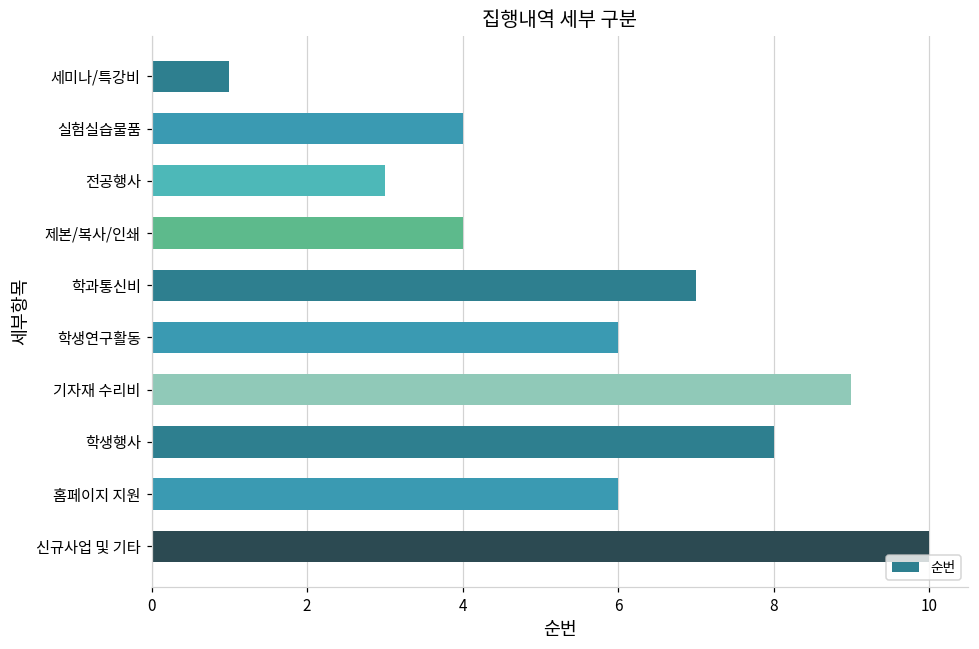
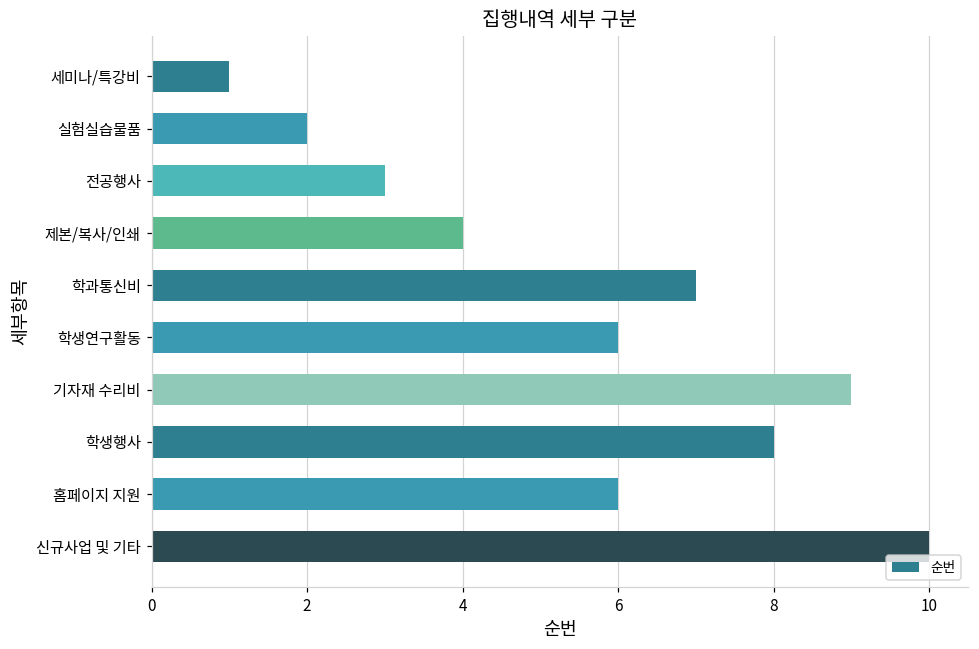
실험실습물품: 4 -> 2
